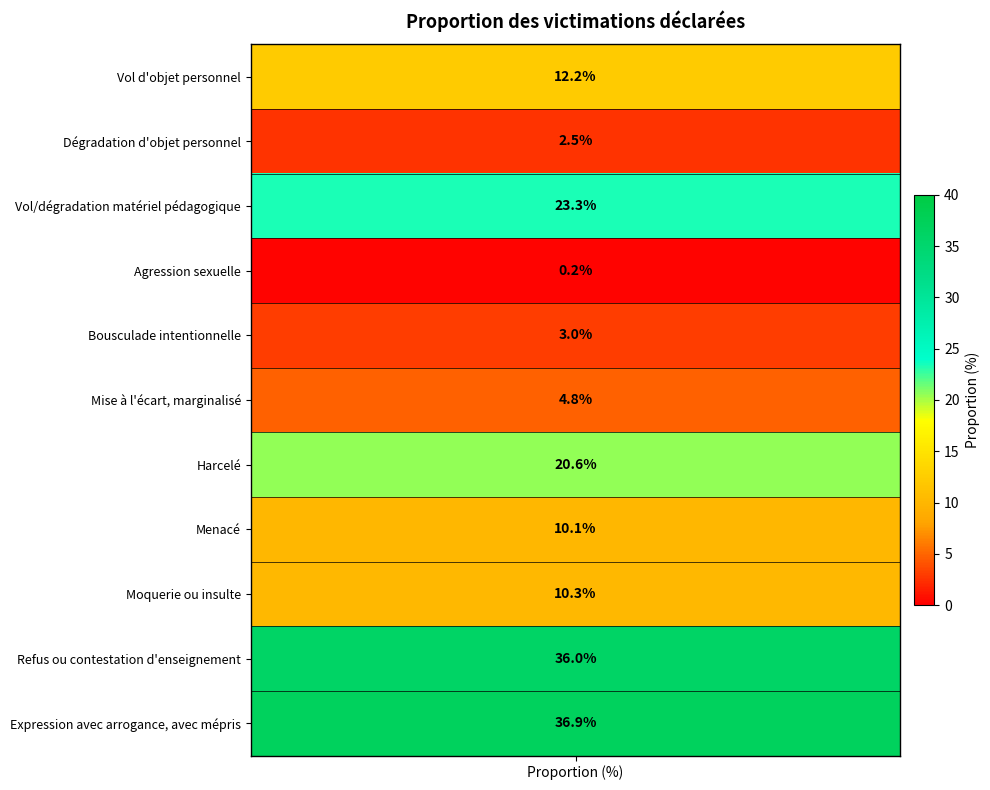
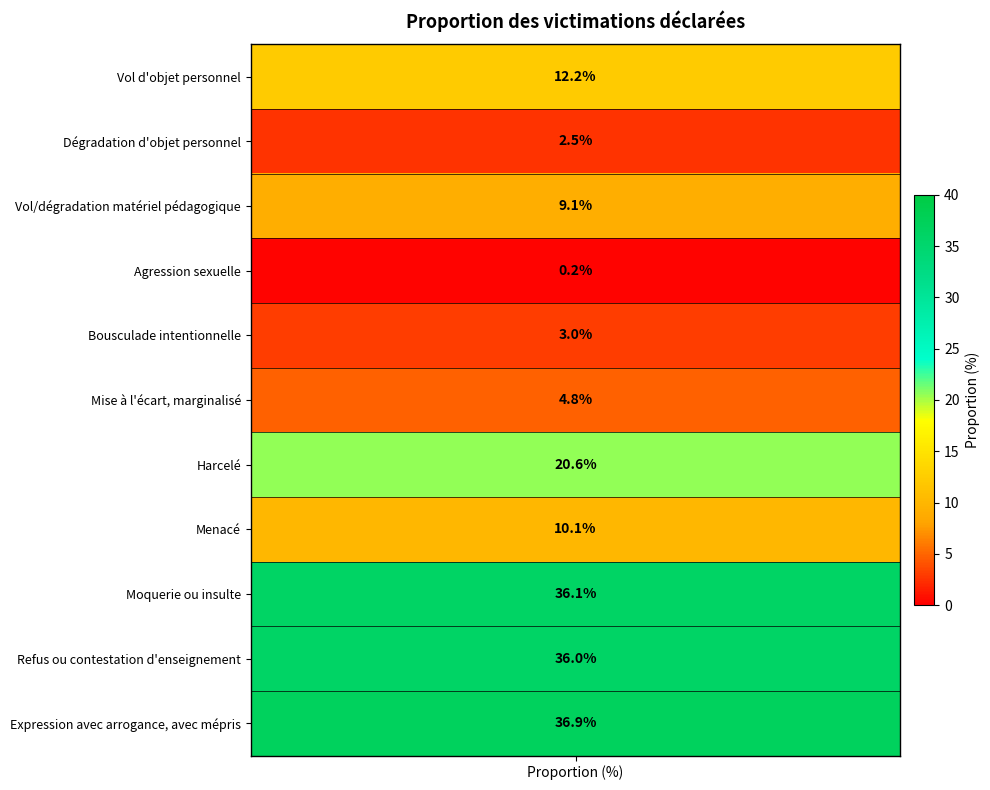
Vol/dégradation matériel pédagogique, Proportion (%): 23.3% -> 9.1%
Moquerie ou insulte, Proportion (%): 10.3% -> 36.1%
